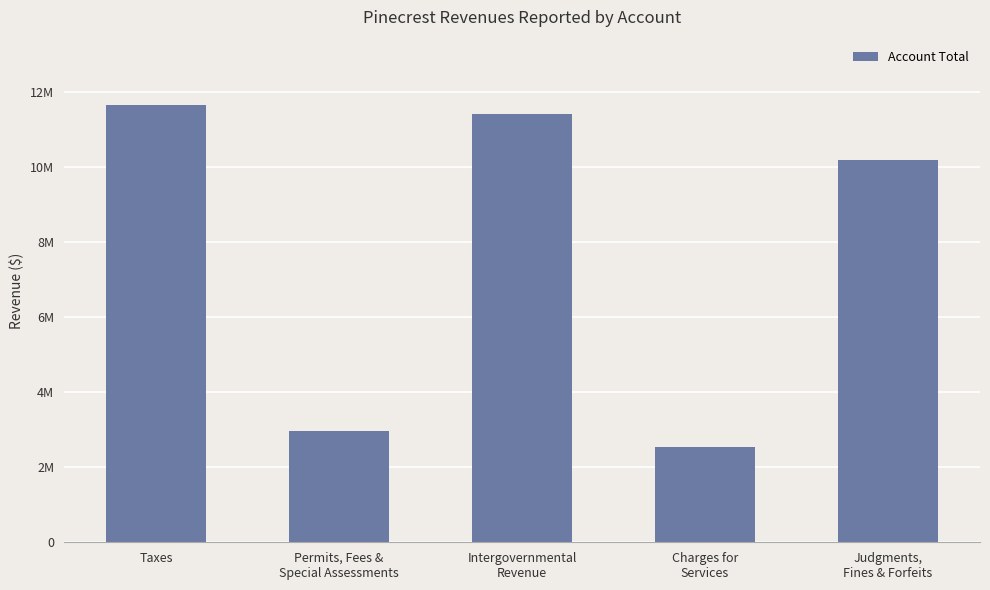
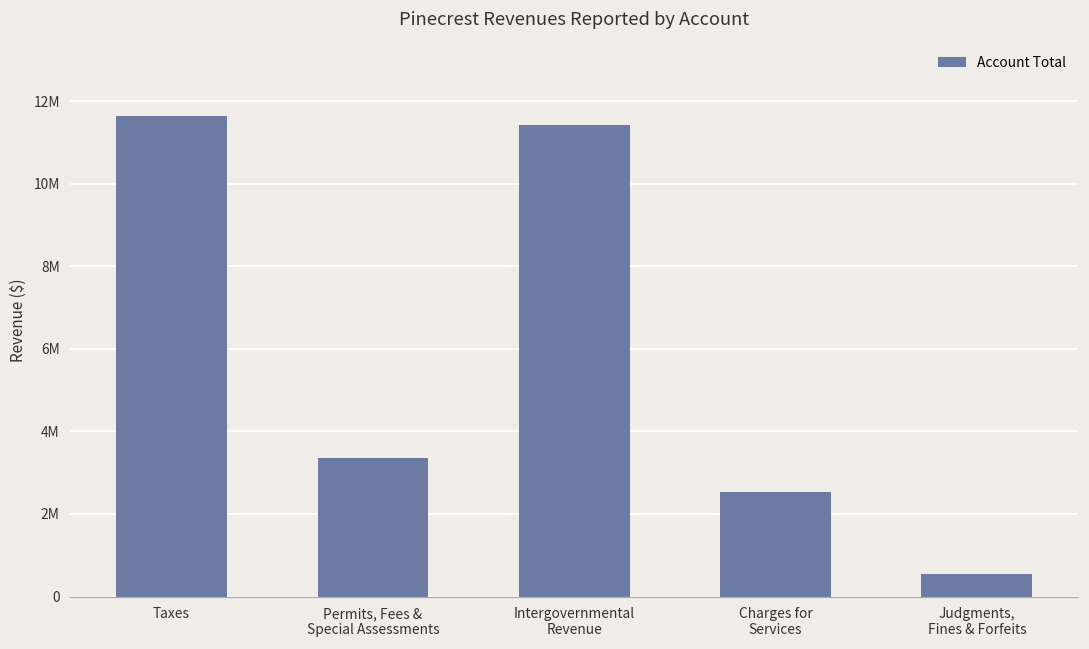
Permits, Fees & Special Assessments: 3000000 -> 3400000
Judgments, Fines & Forfeits: 10200000 -> 500000
